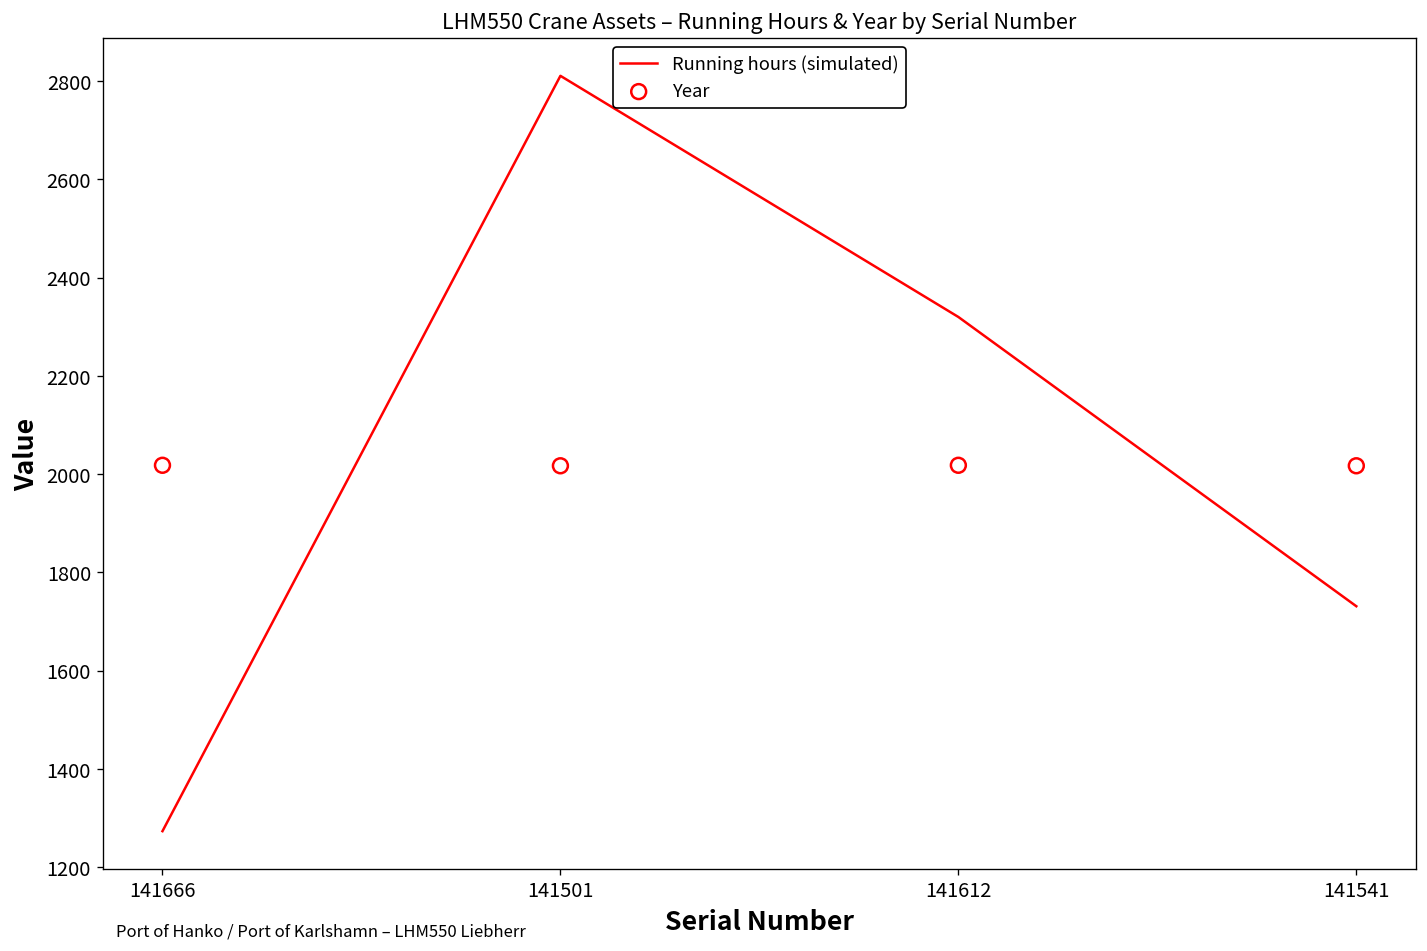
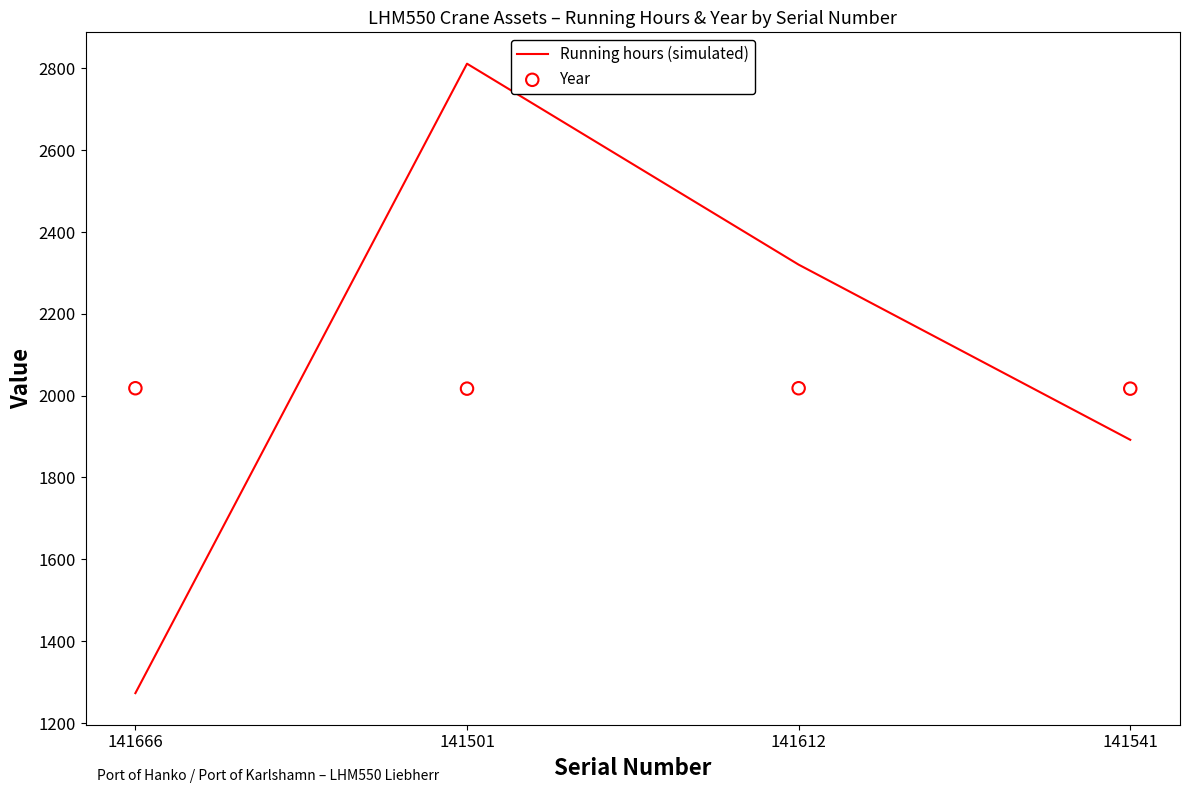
Running hours (simulated), 141541: 1730 -> 1890
